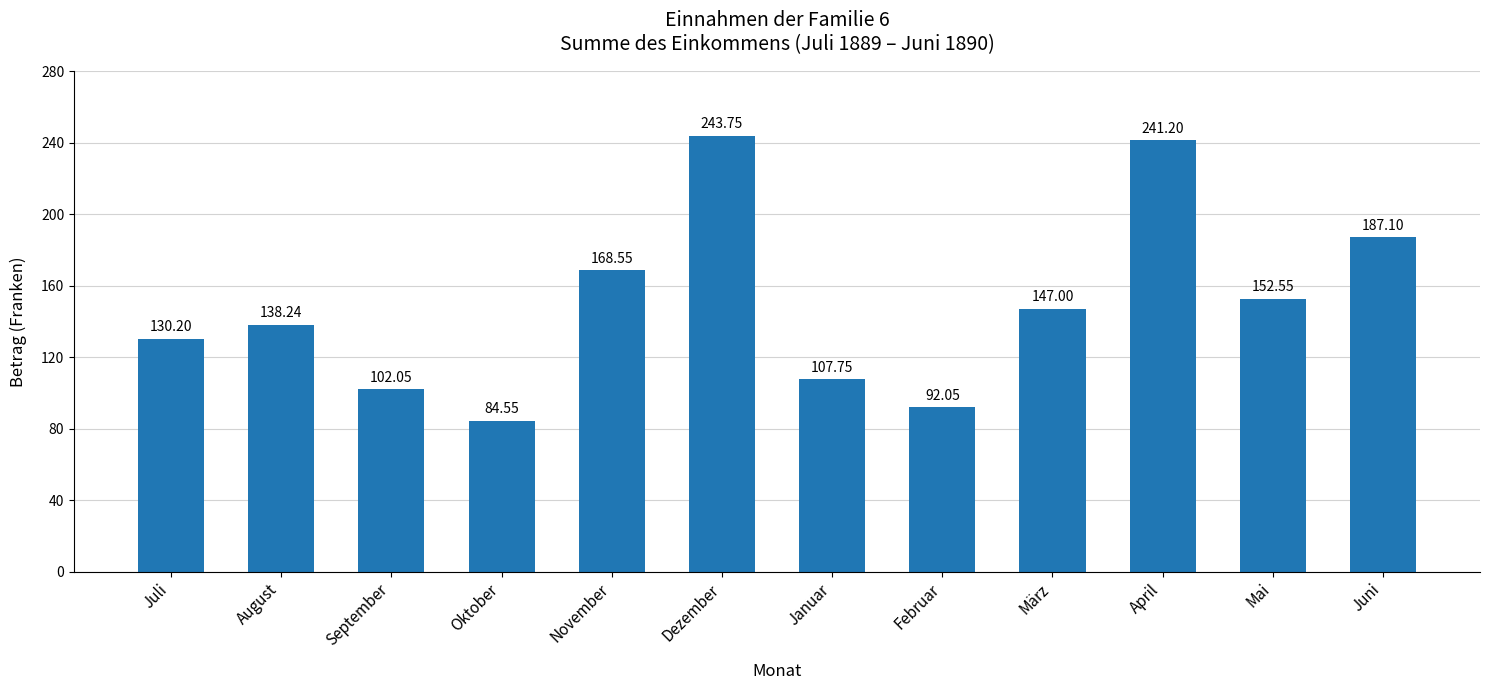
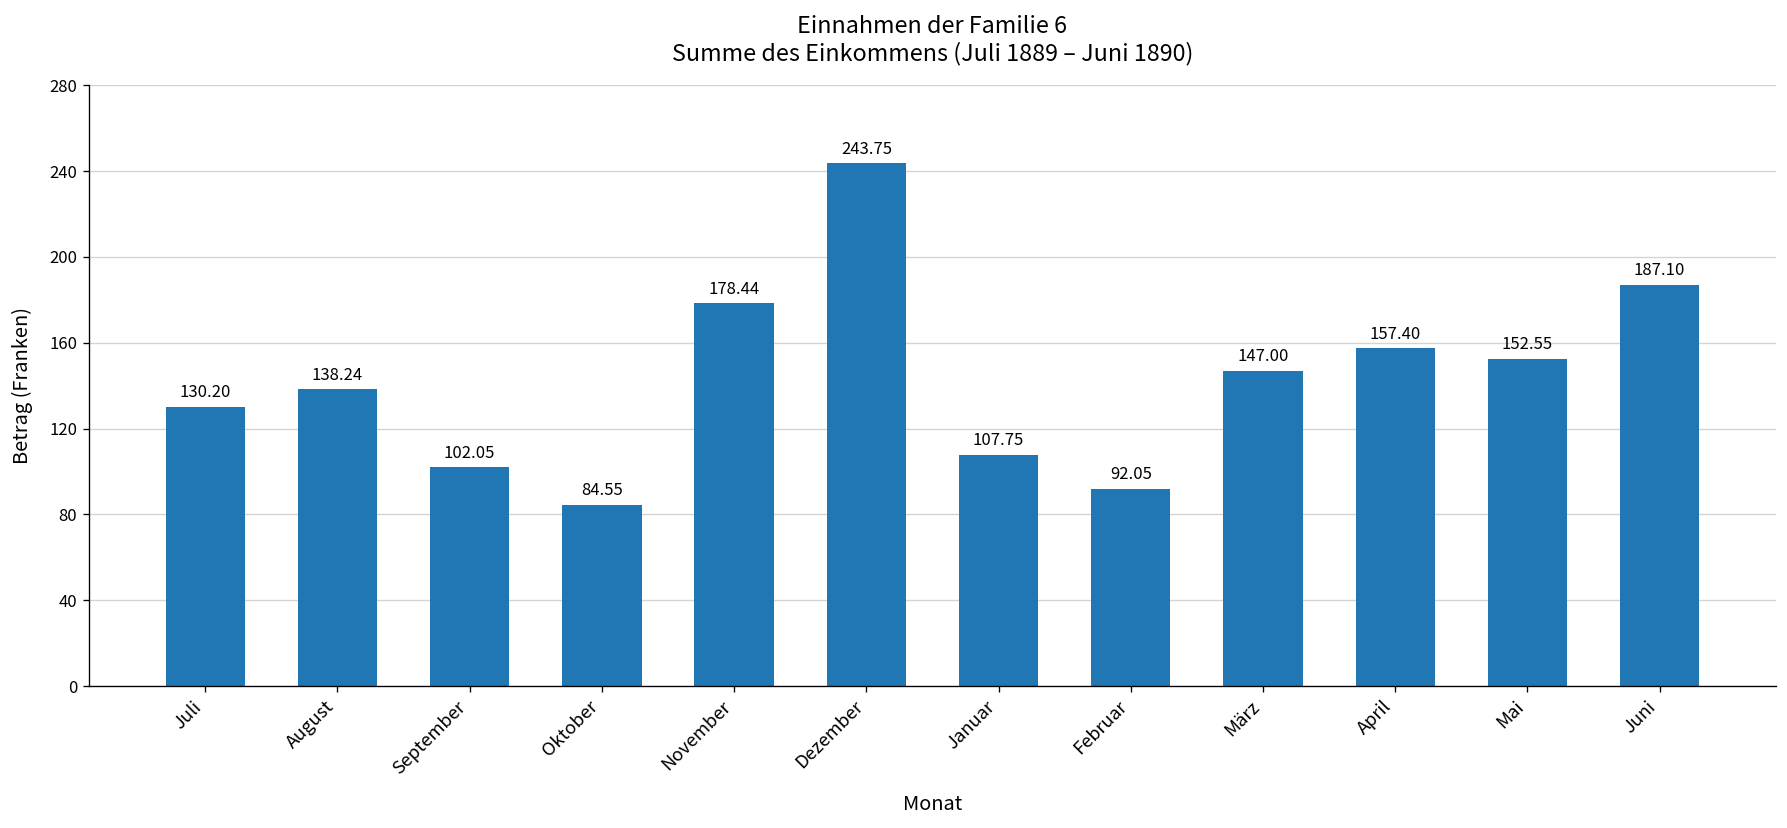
November: 168.55 -> 178.44
April: 241.20 -> 157.40
